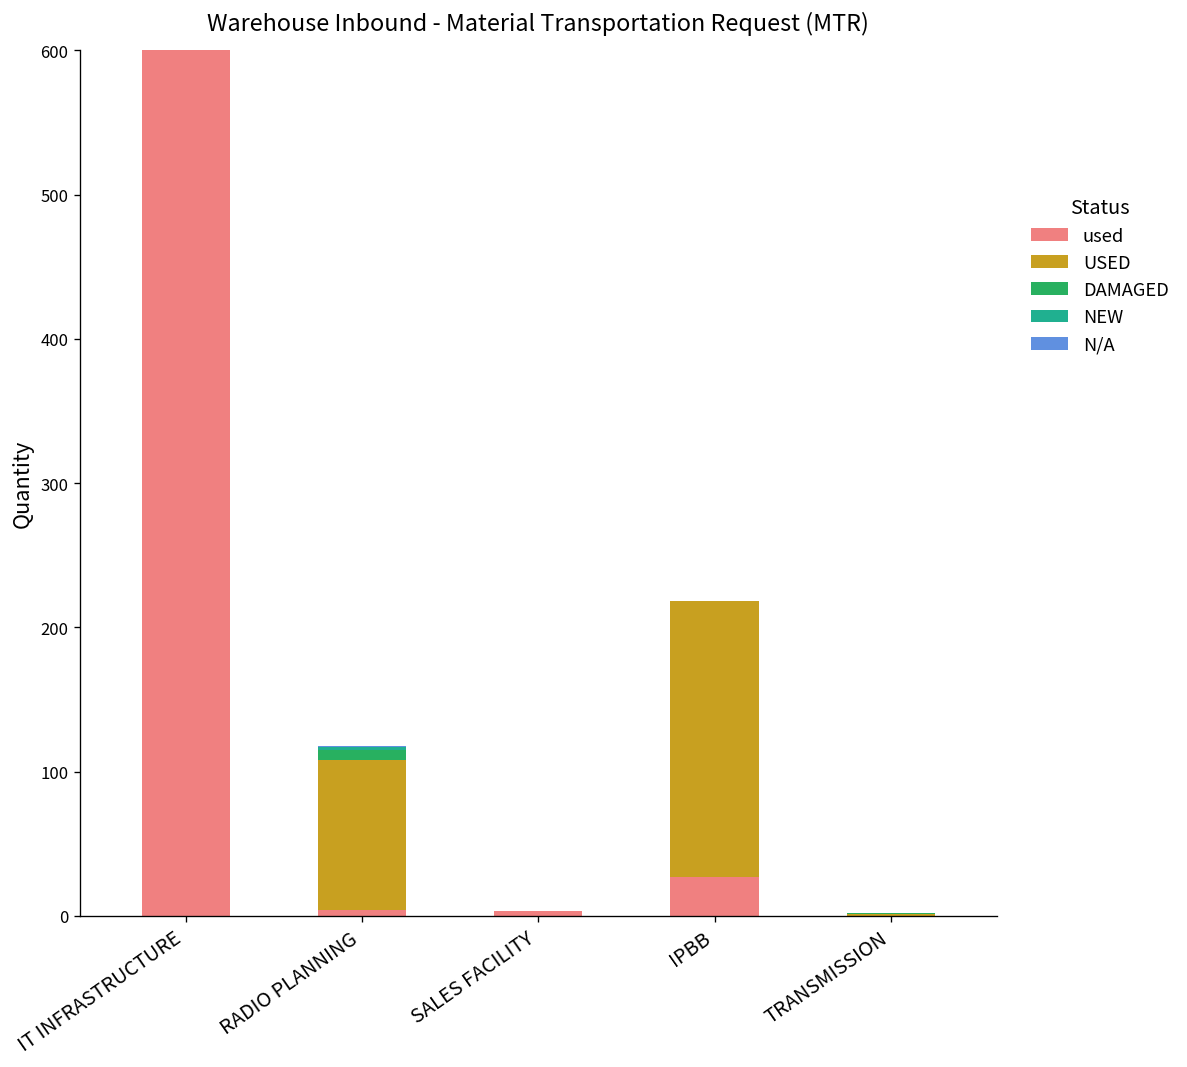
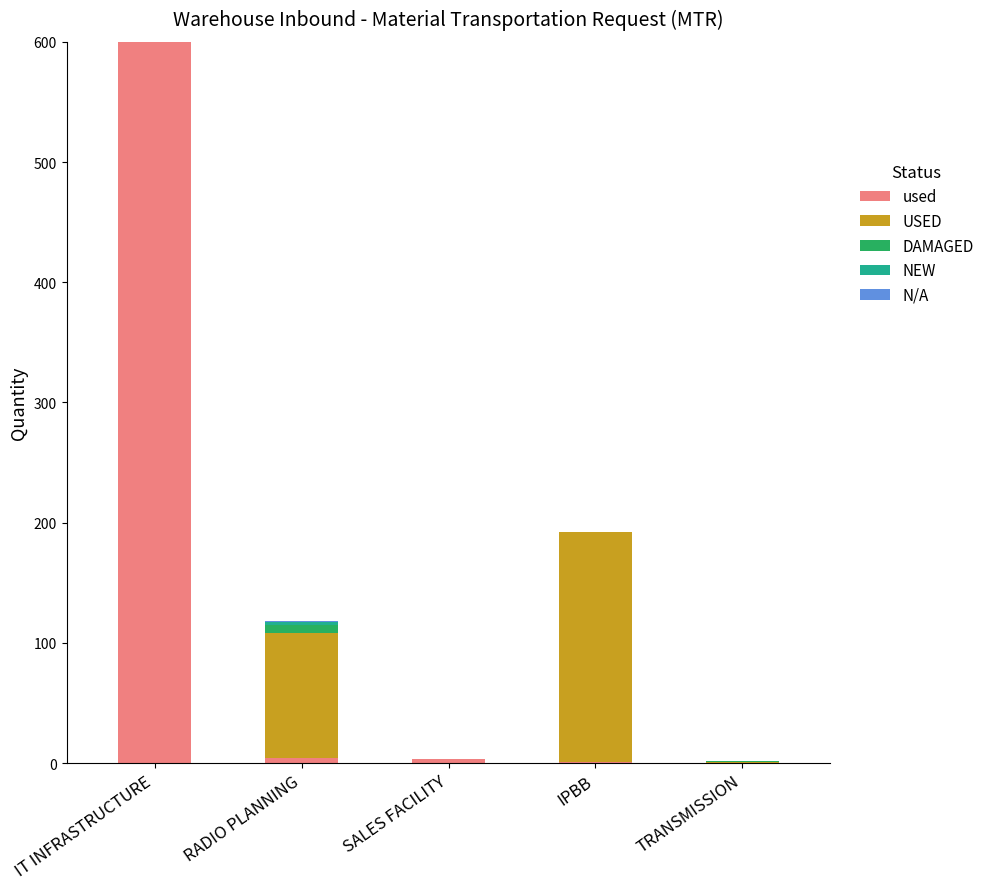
used, IPBB: 27 -> 1
